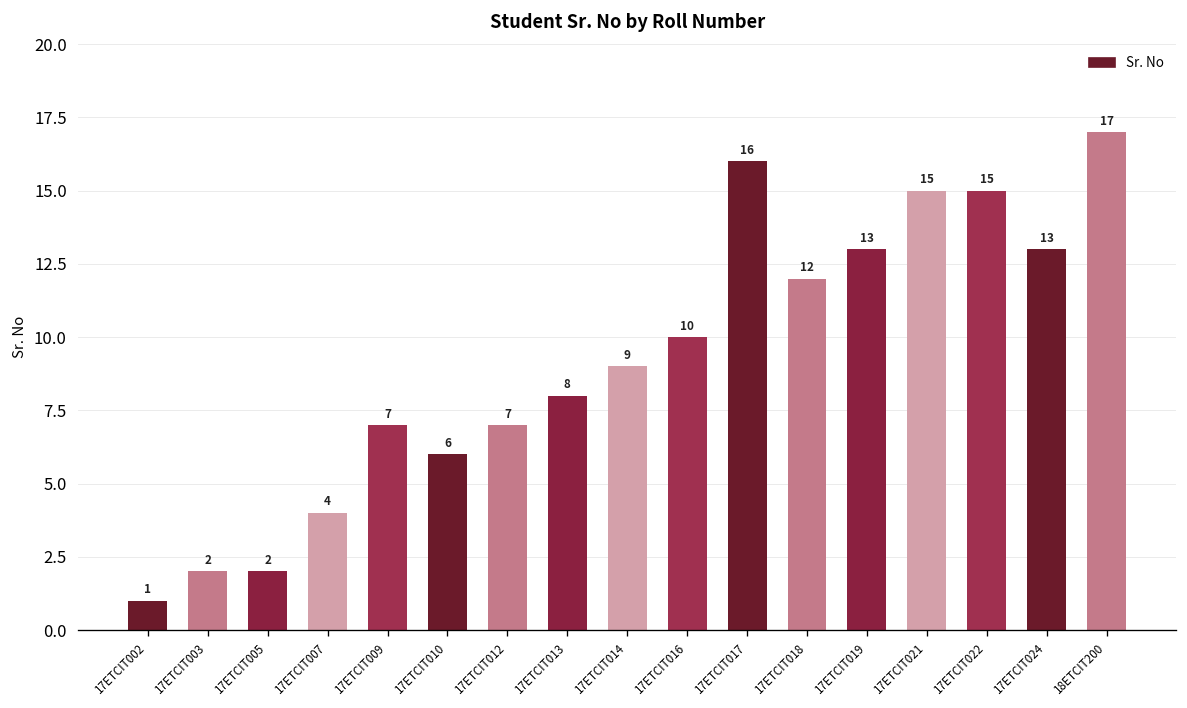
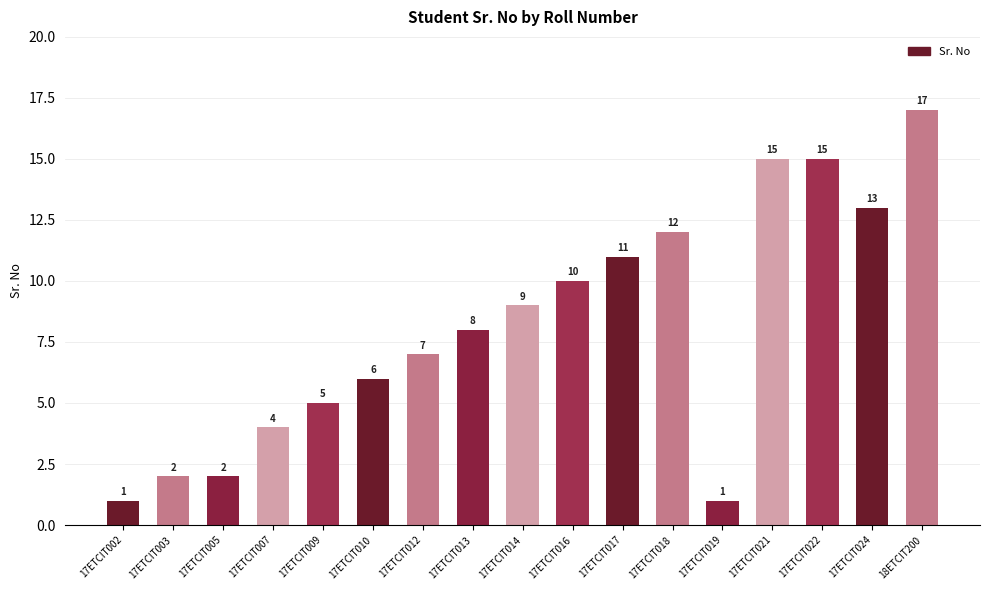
17ETCIT009: 7 -> 5
17ETCIT017: 16 -> 11
17ETCIT019: 13 -> 1
